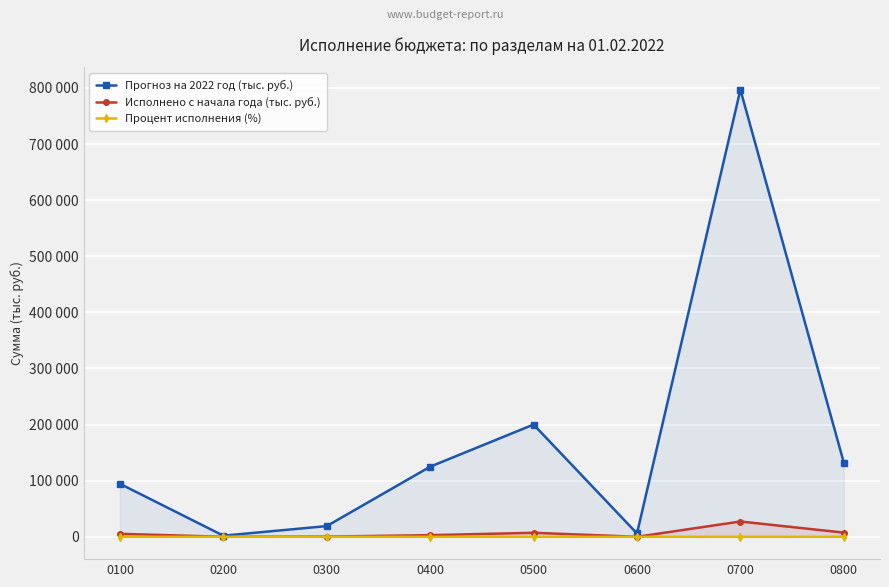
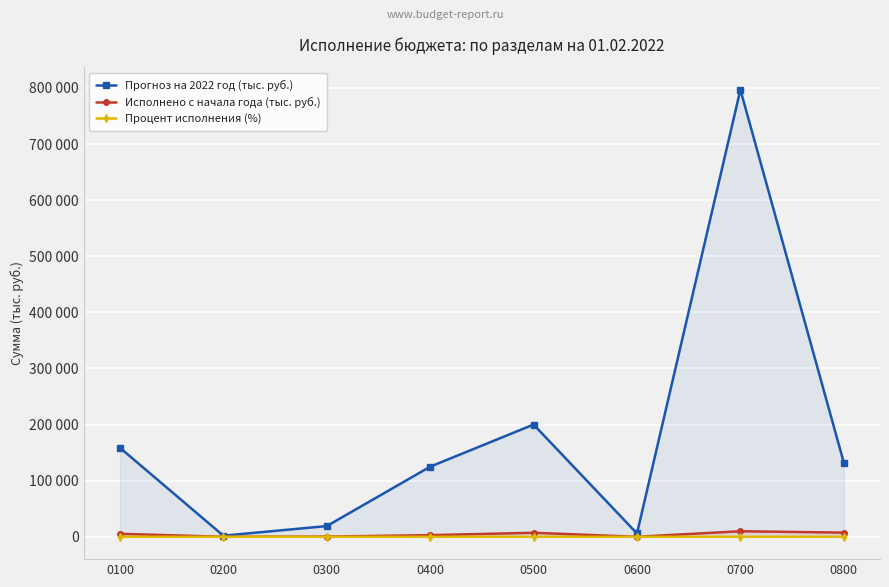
Прогноз на 2022 год (тыс. руб.), 0100: 90000 -> 160000
Исполнено с начала года (тыс. руб.), 0700: 30000 -> 10000
